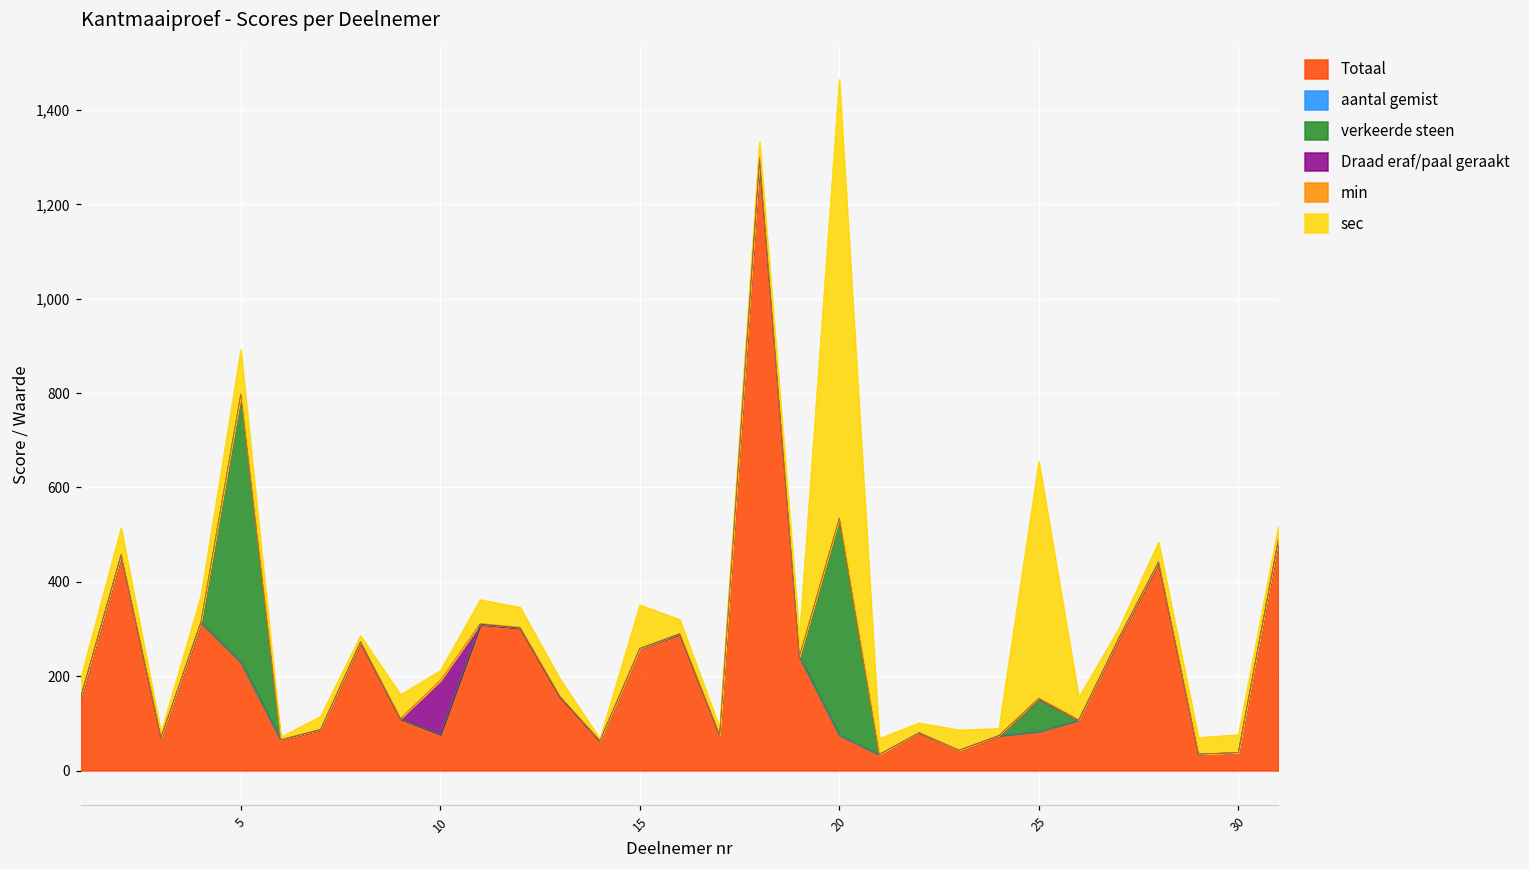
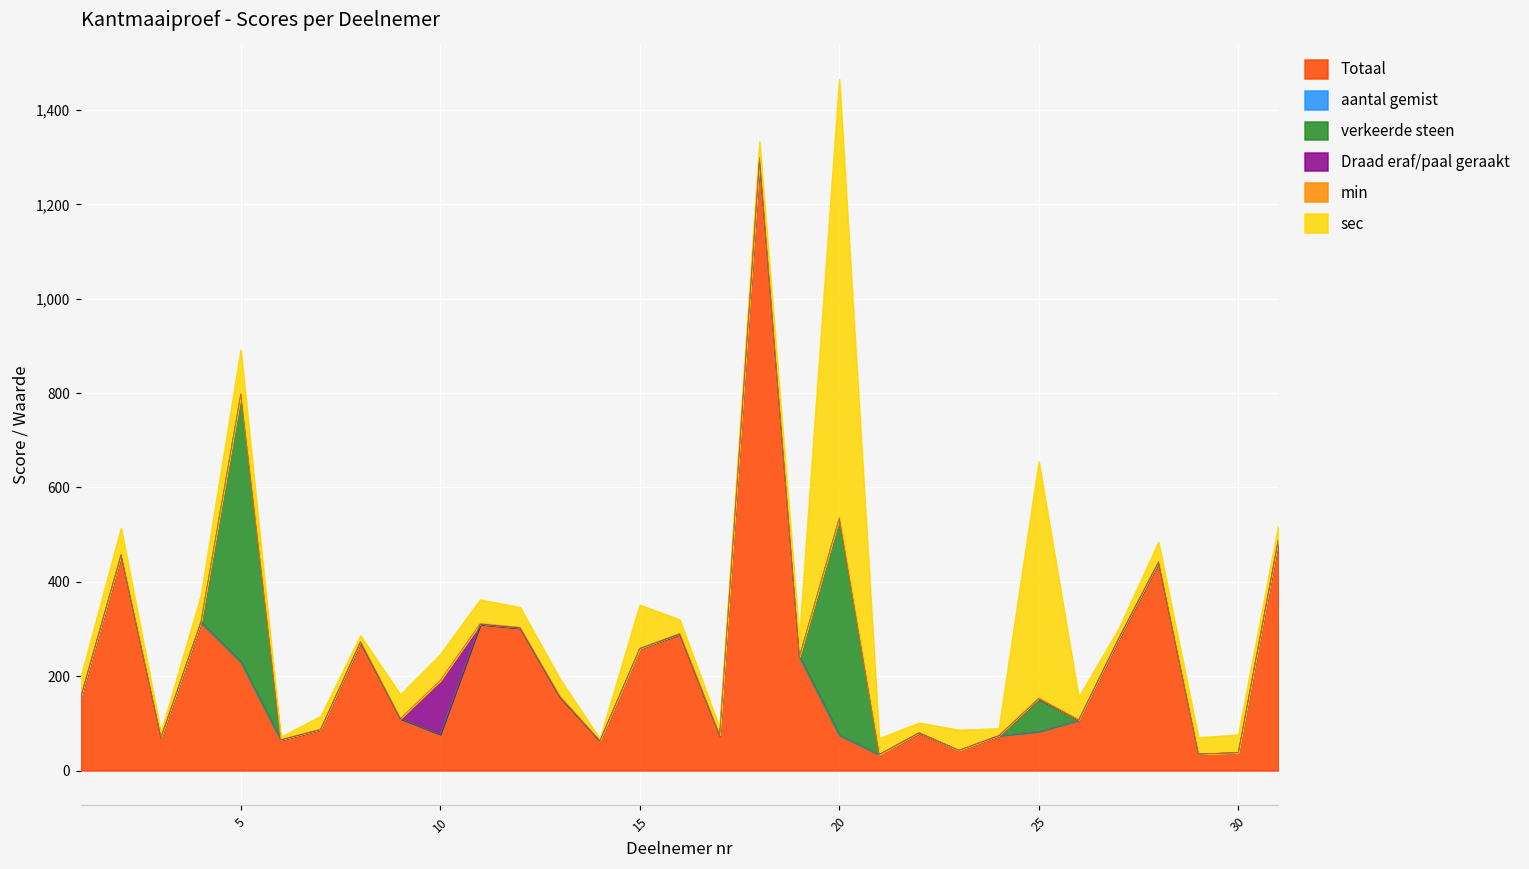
sec, 10: 20 -> 60
